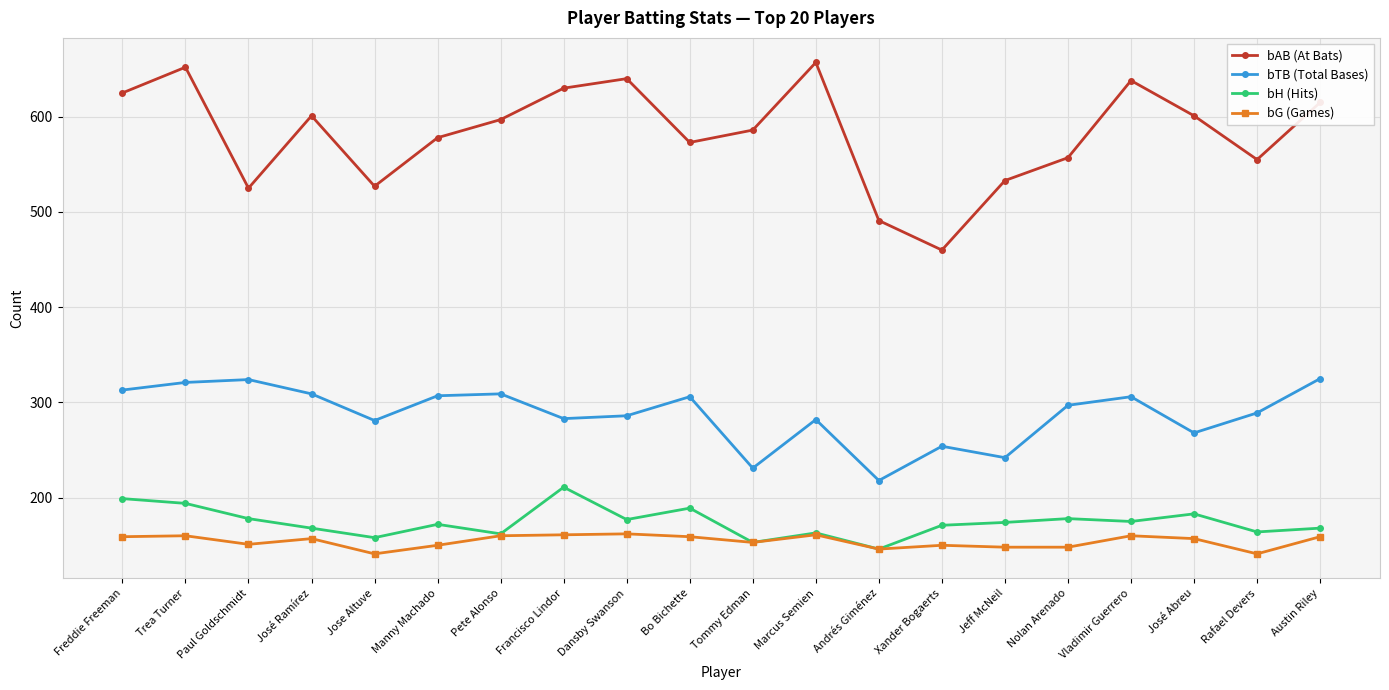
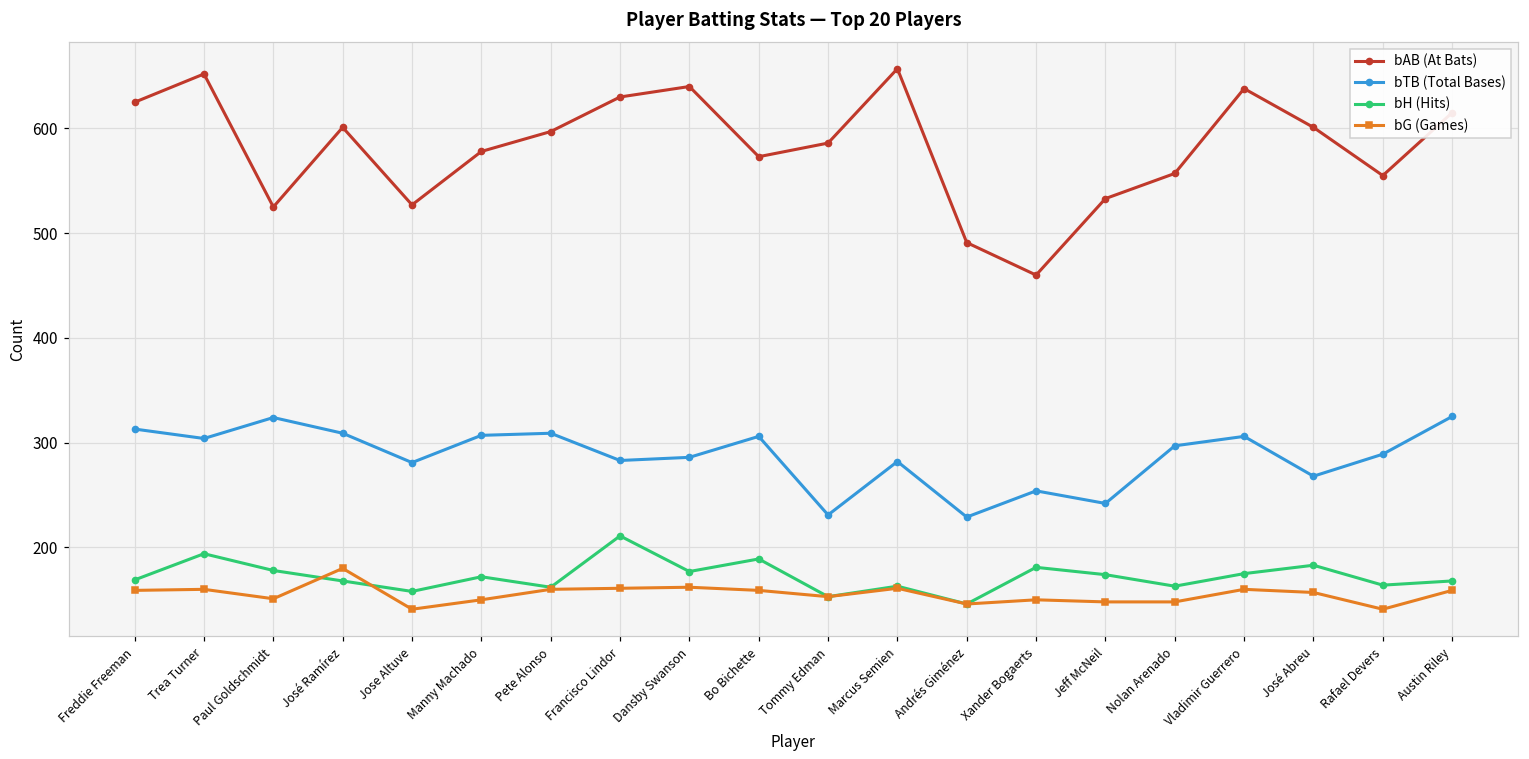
bH (Hits), Freddie Freeman: 200 -> 170
bTB (Total Bases), Trea Turner: 320 -> 300
bG (Games), José Ramírez: 160 -> 180
bTB (Total Bases), Andrés Giménez: 220 -> 230
bH (Hits), Xander Bogaerts: 170 -> 180
bH (Hits), Nolan Arenado: 180 -> 160
